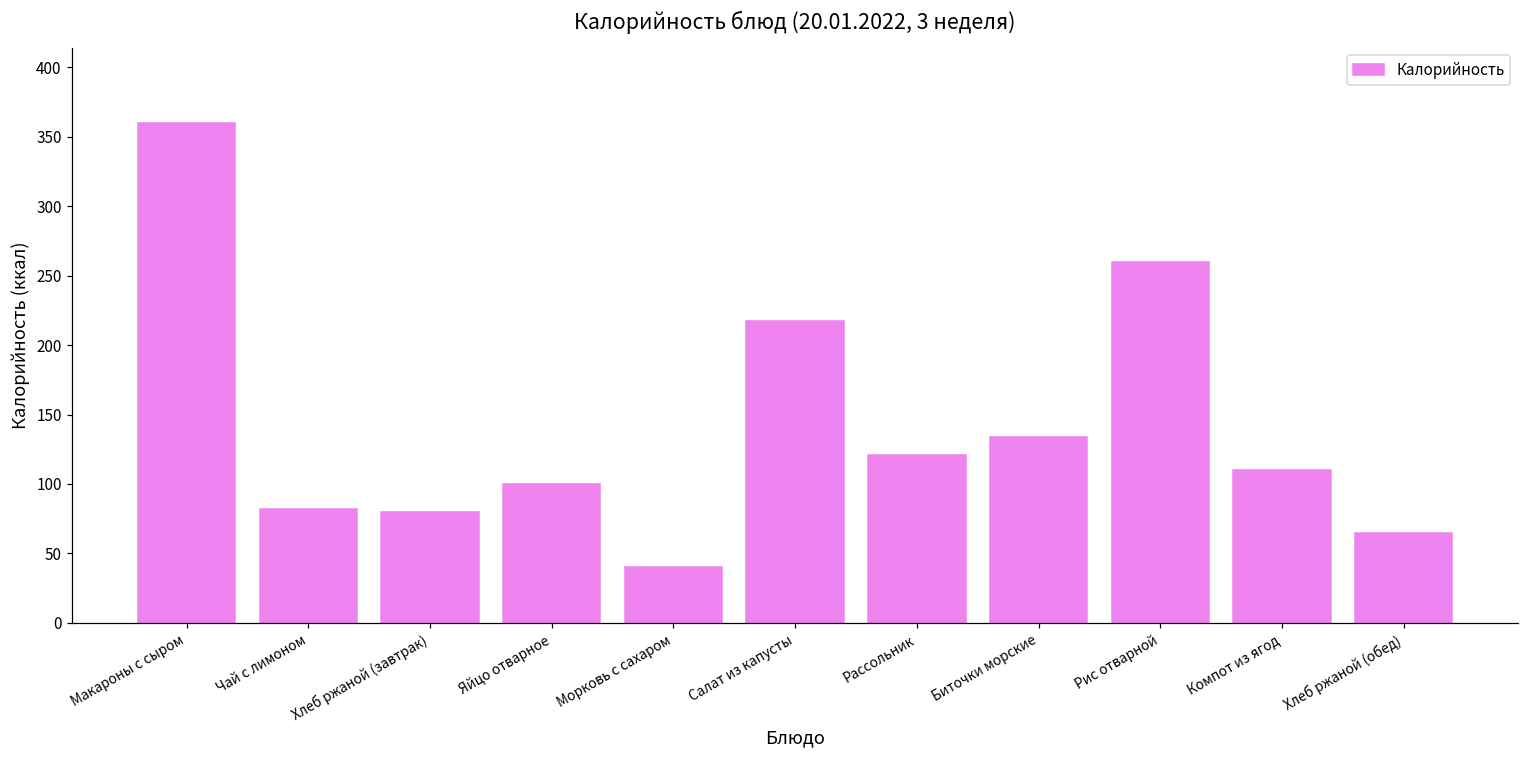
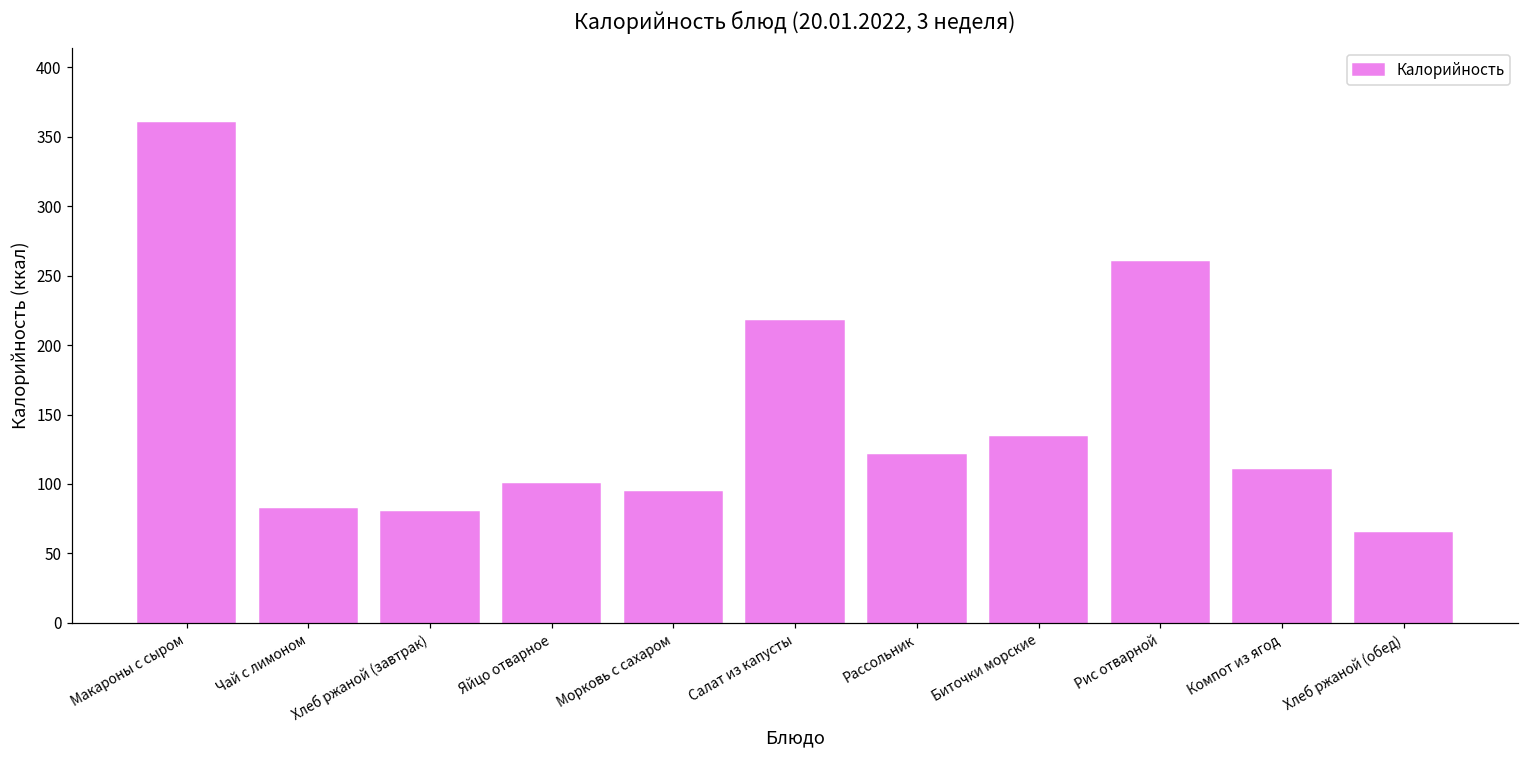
Морковь с сахаром: 40 -> 94
